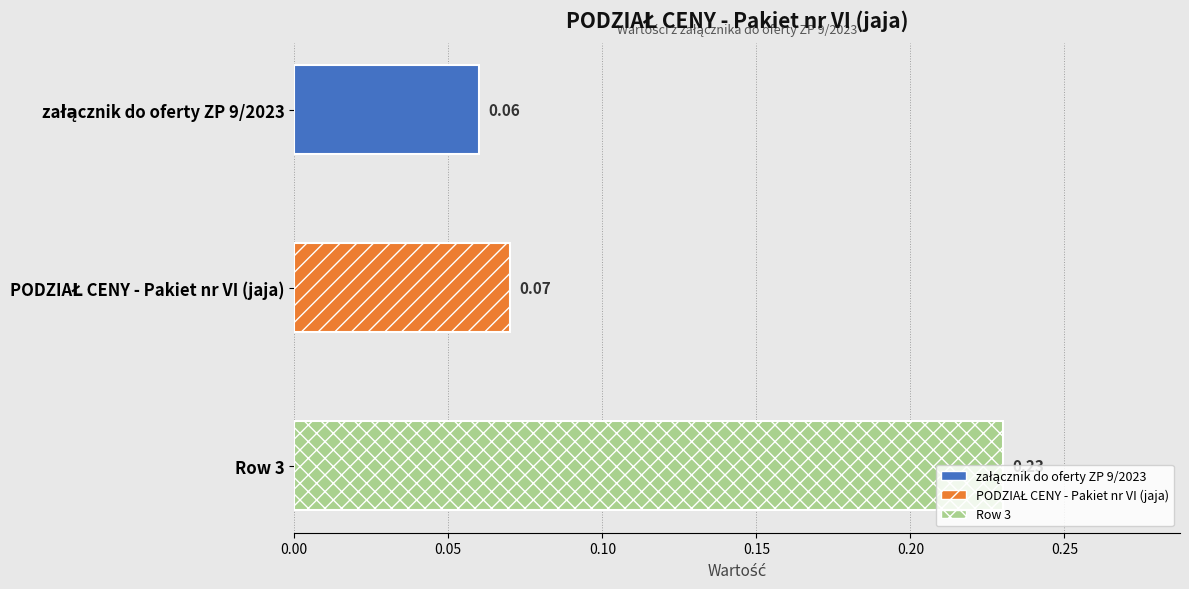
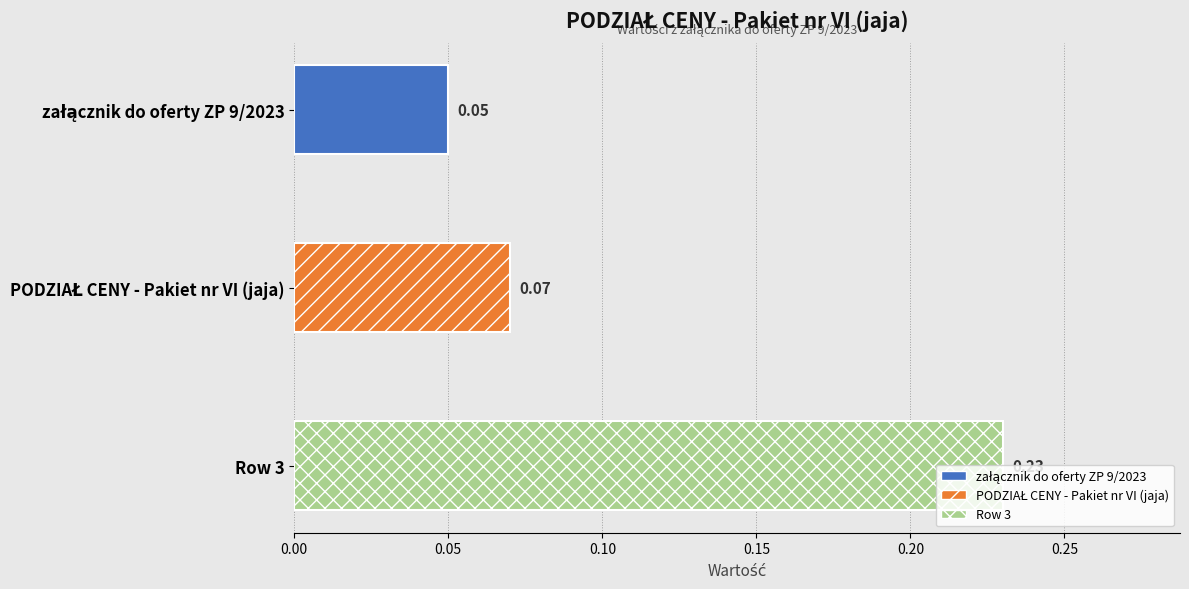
załącznik do oferty ZP 9/2023: 0.06 -> 0.05
